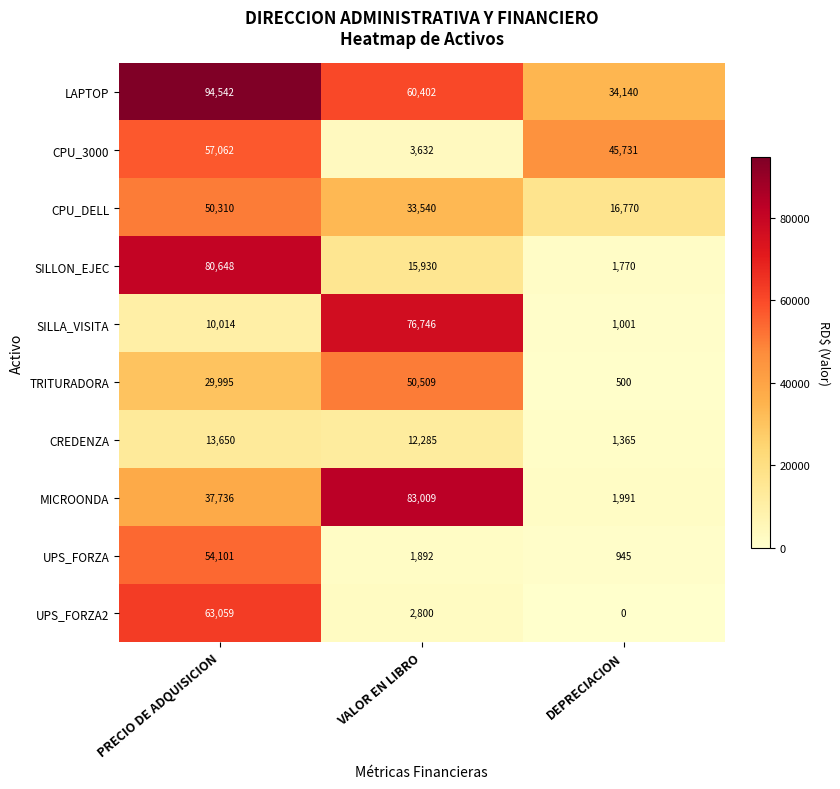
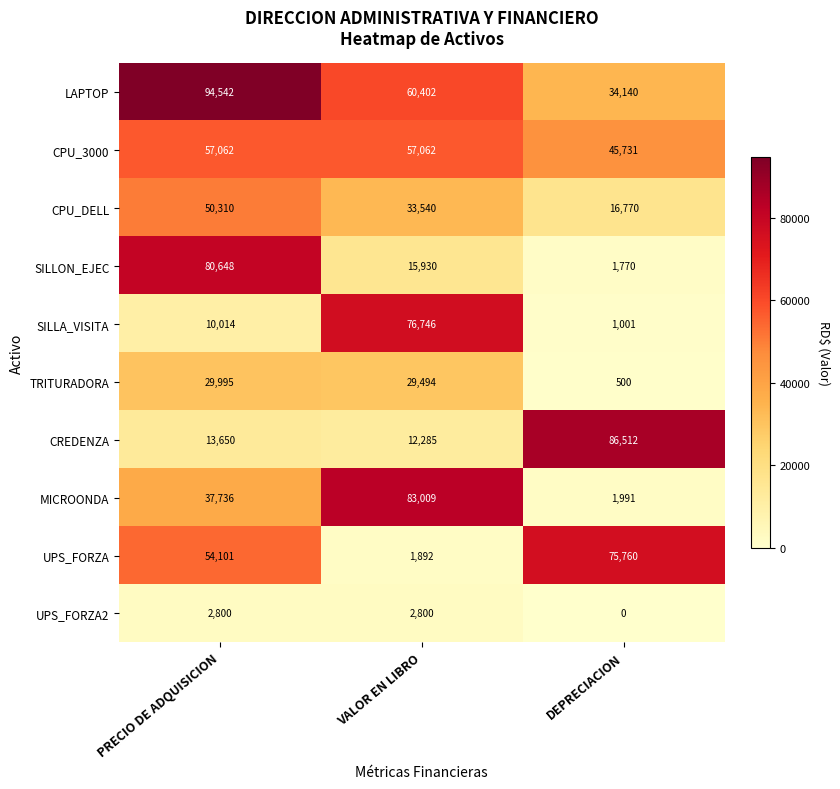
CPU_3000, VALOR EN LIBRO: 3,632 -> 57,062
TRITURADORA, VALOR EN LIBRO: 50,509 -> 29,494
CREDENZA, DEPRECIACION: 1,365 -> 86,512
UPS_FORZA, DEPRECIACION: 945 -> 75,760
UPS_FORZA2, PRECIO DE ADQUISICION: 63,059 -> 2,800
